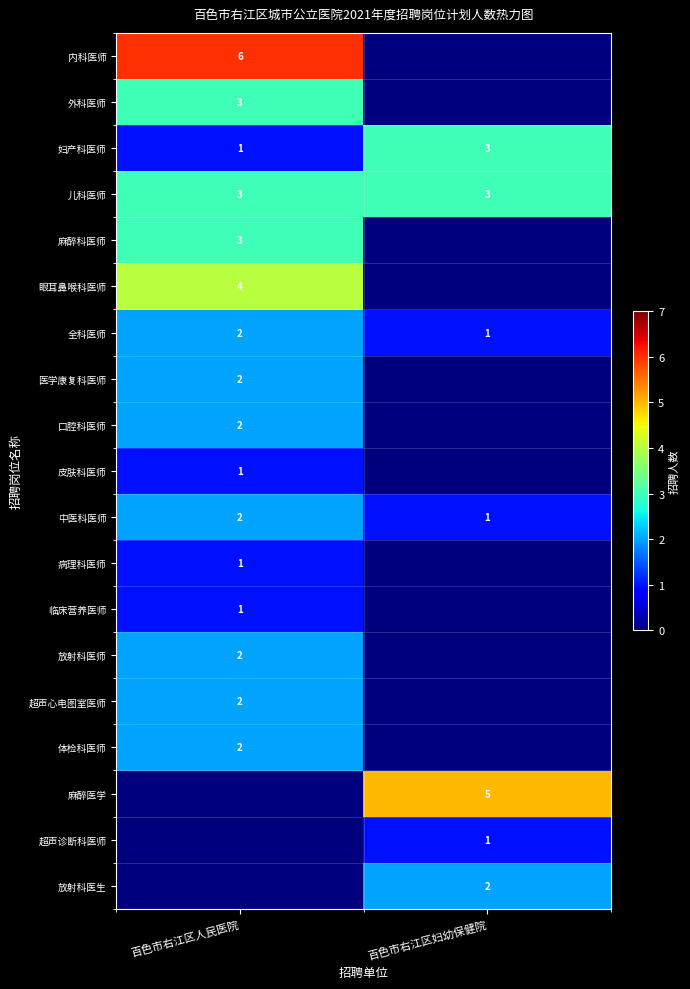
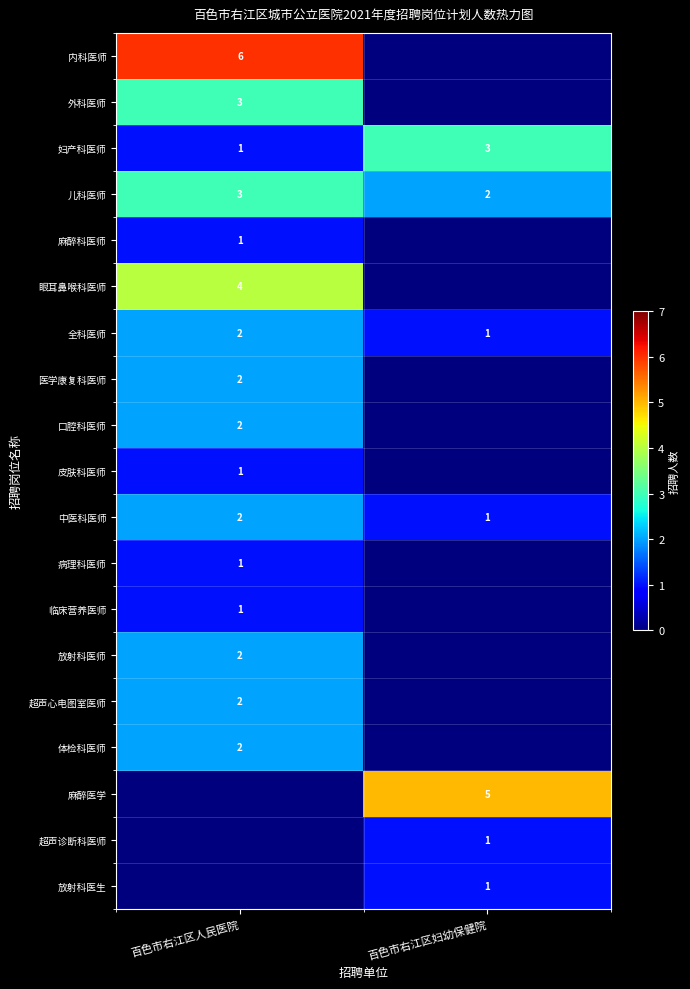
儿科医师, 百色市右江区妇幼保健院: 3 -> 2
麻醉科医师, 百色市右江区人民医院: 3 -> 1
放射科医生, 百色市右江区妇幼保健院: 2 -> 1
